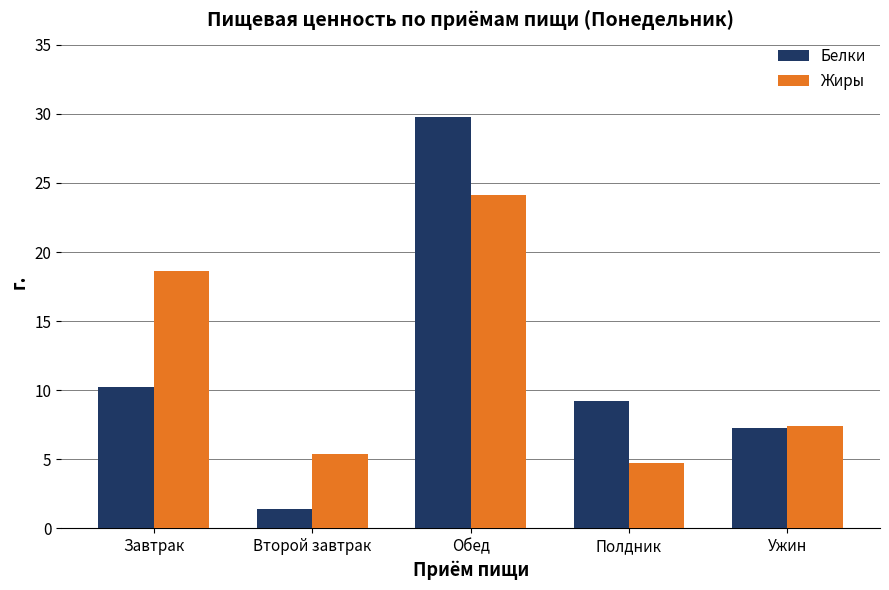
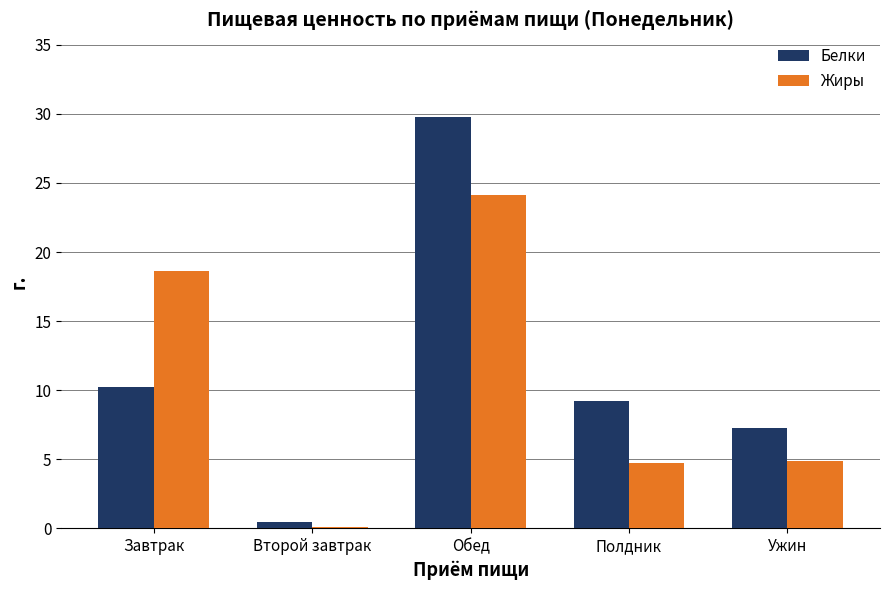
Белки, Второй завтрак: 1.4 -> 0.5
Жиры, Второй завтрак: 5.4 -> 0.1
Жиры, Ужин: 7.4 -> 4.9
